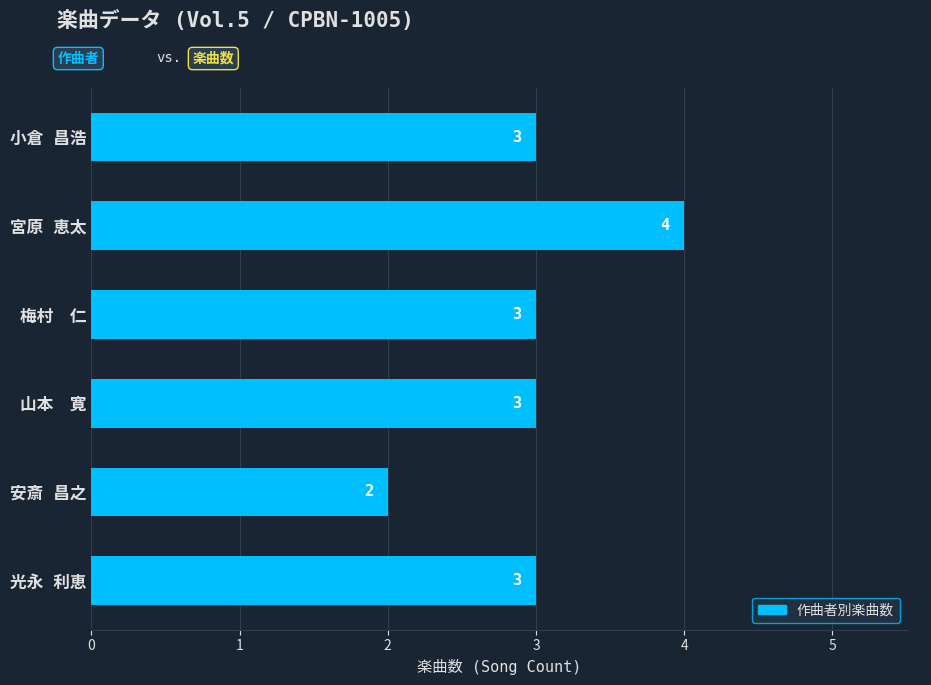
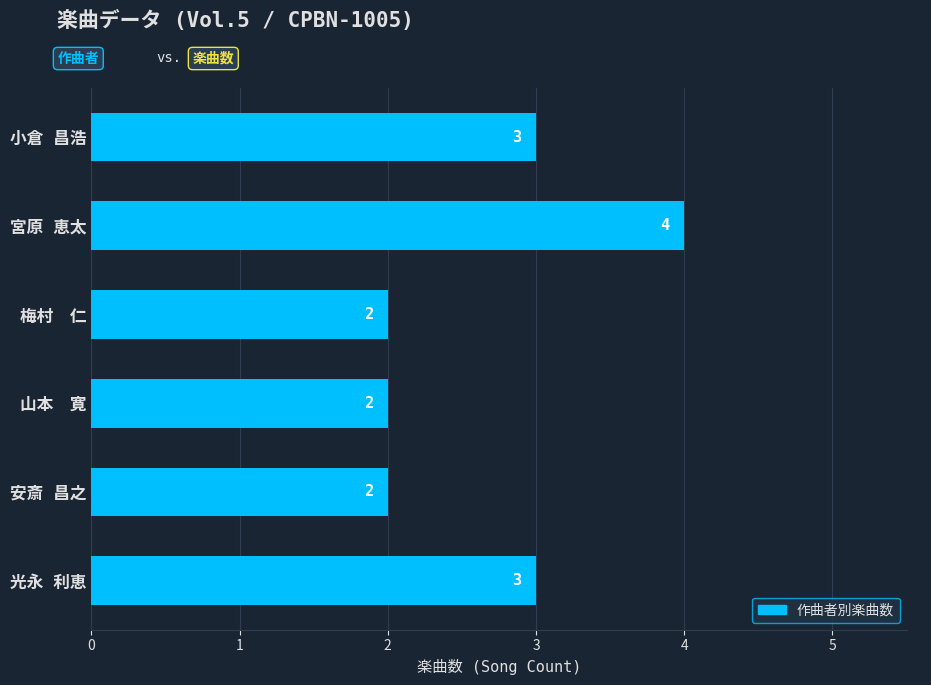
梅村 仁: 3 -> 2
山本 寛: 3 -> 2
